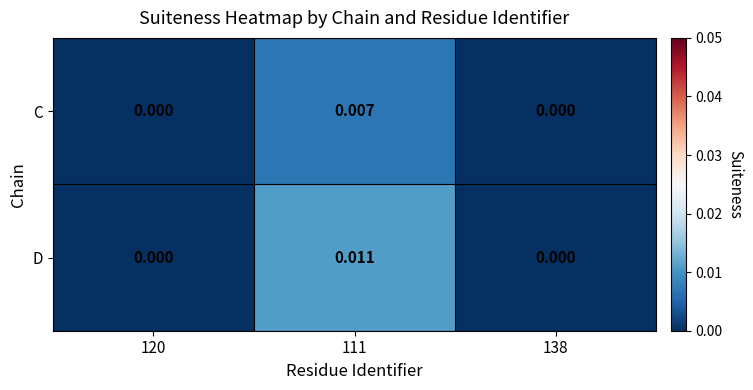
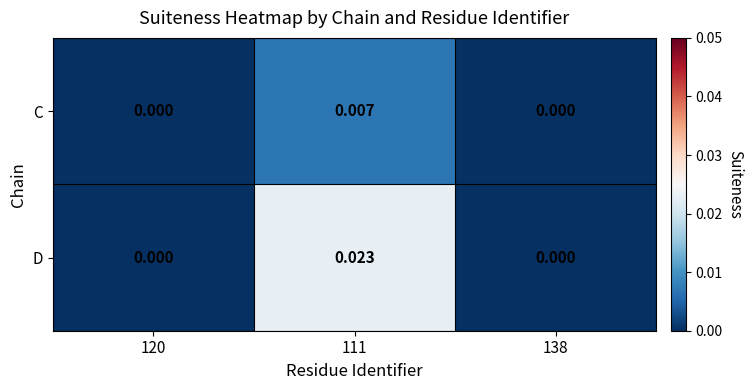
D, 111: 0.011 -> 0.023
